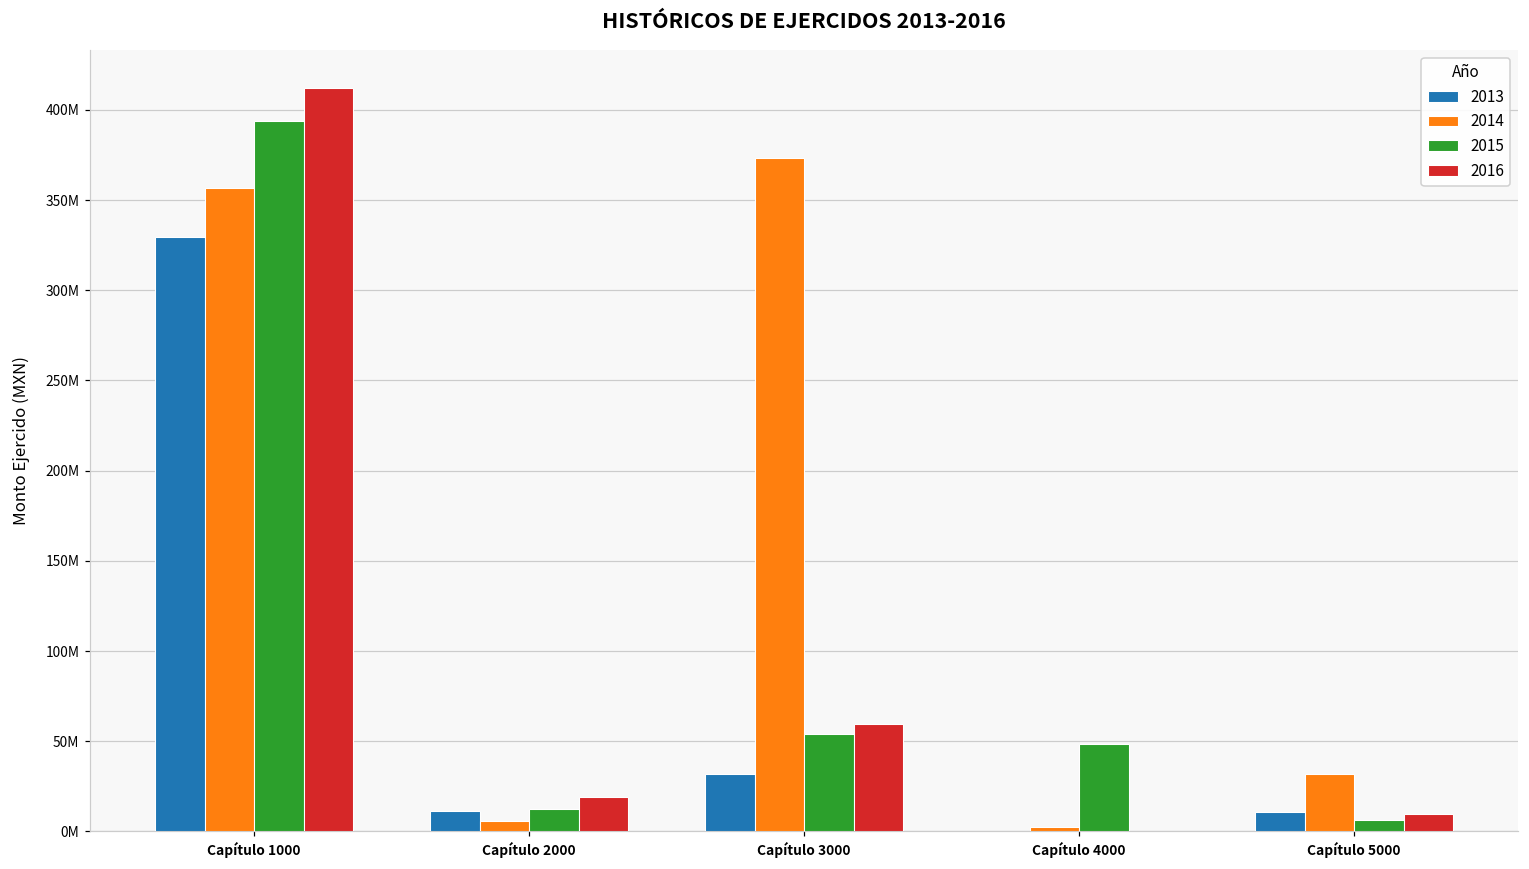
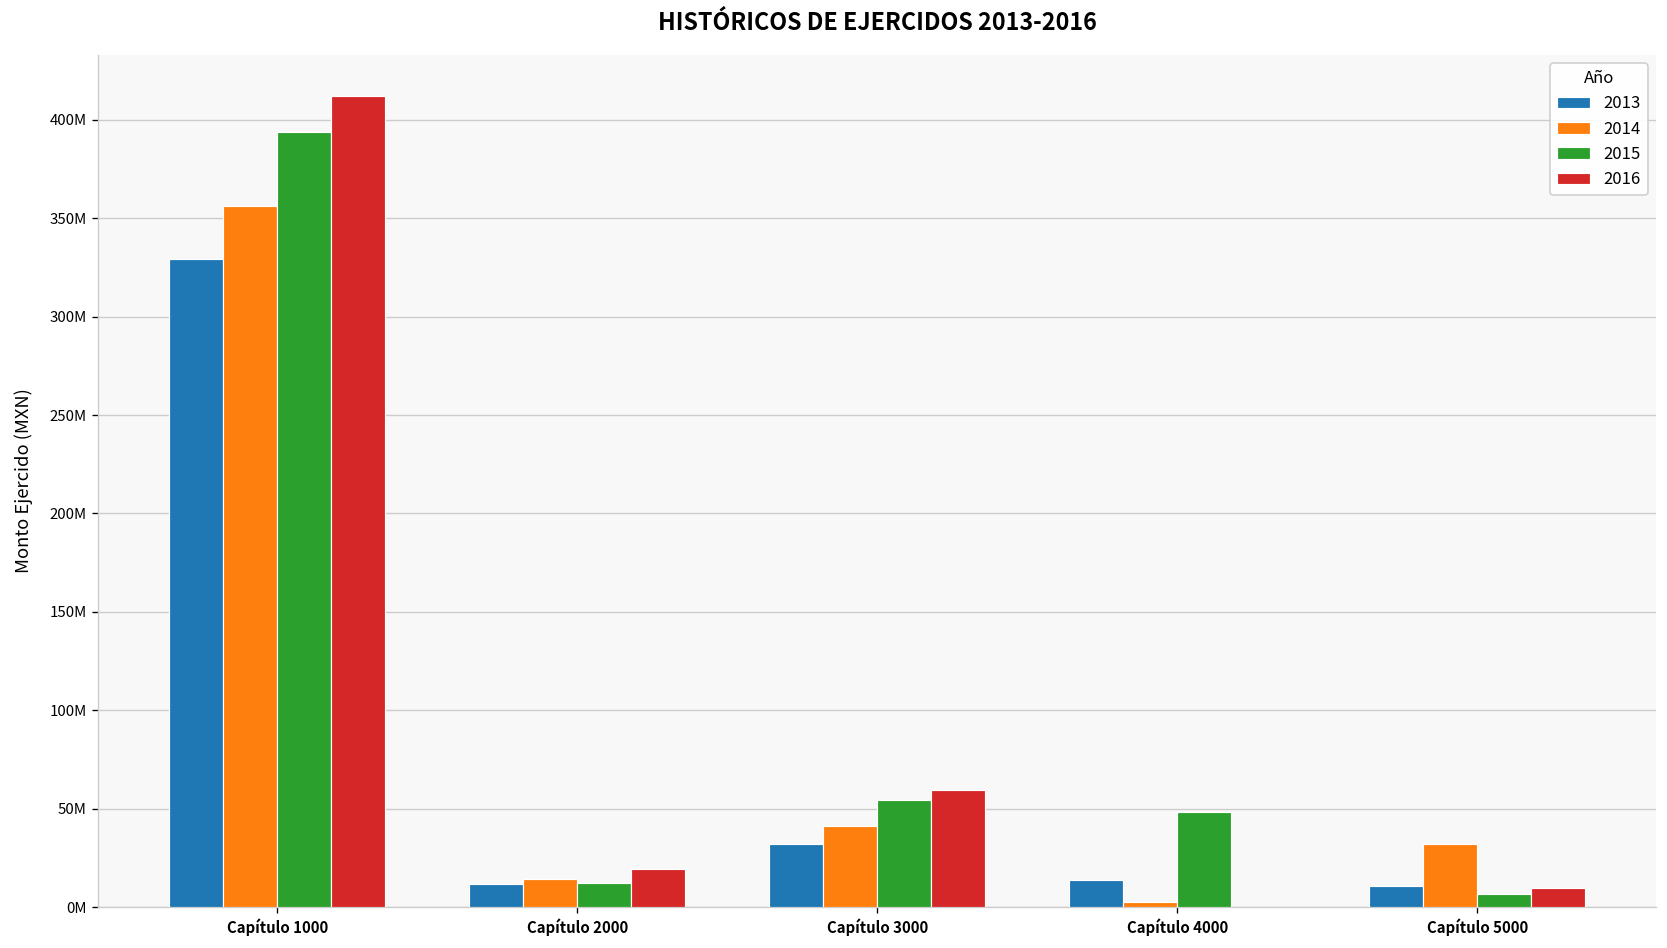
2014, Capítulo 2000: 6000000 -> 14000000
2014, Capítulo 3000: 373000000 -> 41000000
2013, Capítulo 4000: 0 -> 14000000
